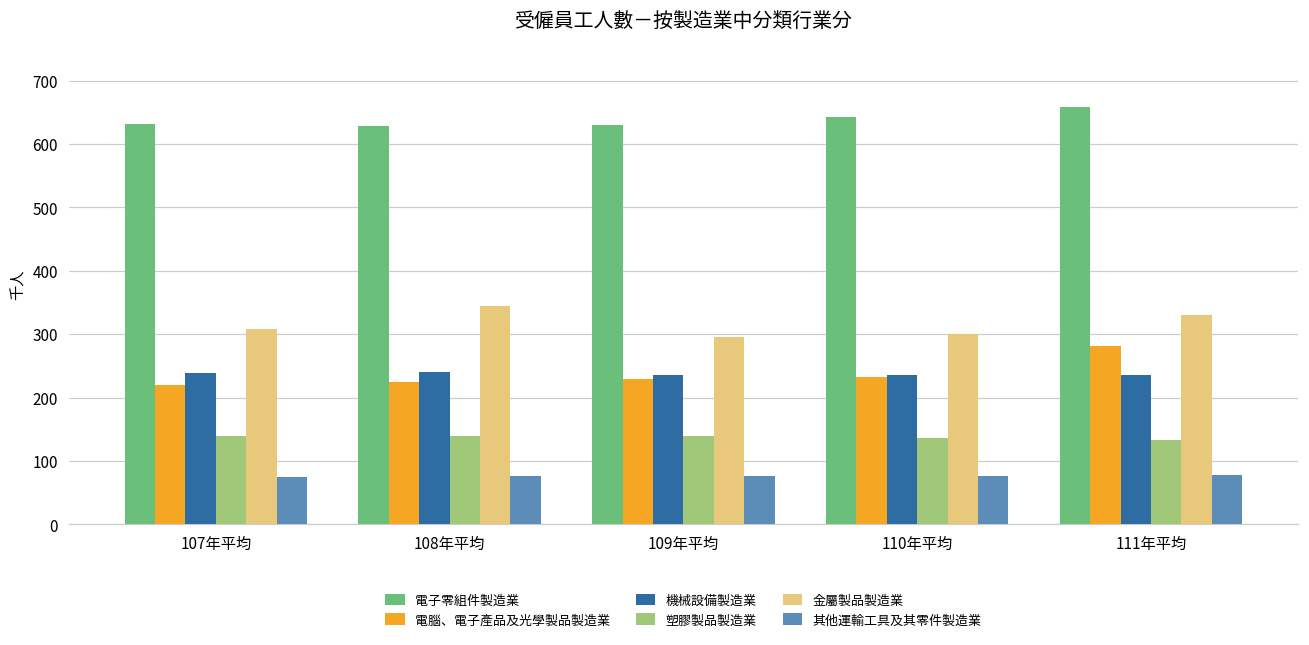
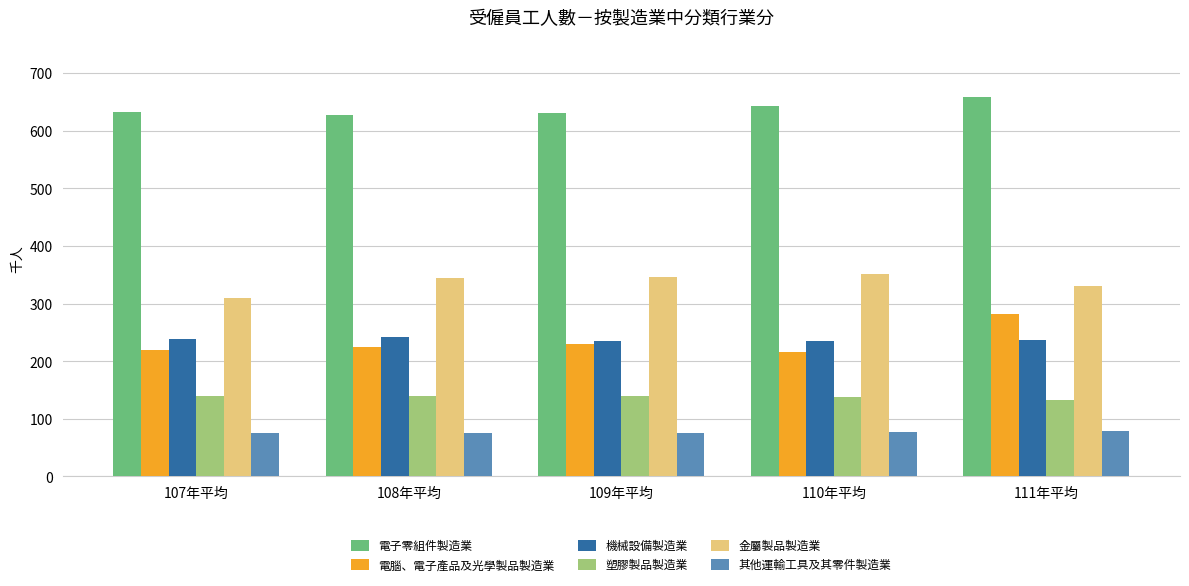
金屬製品製造業, 109年平均: 300 -> 350
電腦、電子產品及光學製品製造業, 110年平均: 230 -> 220
金屬製品製造業, 110年平均: 300 -> 350
